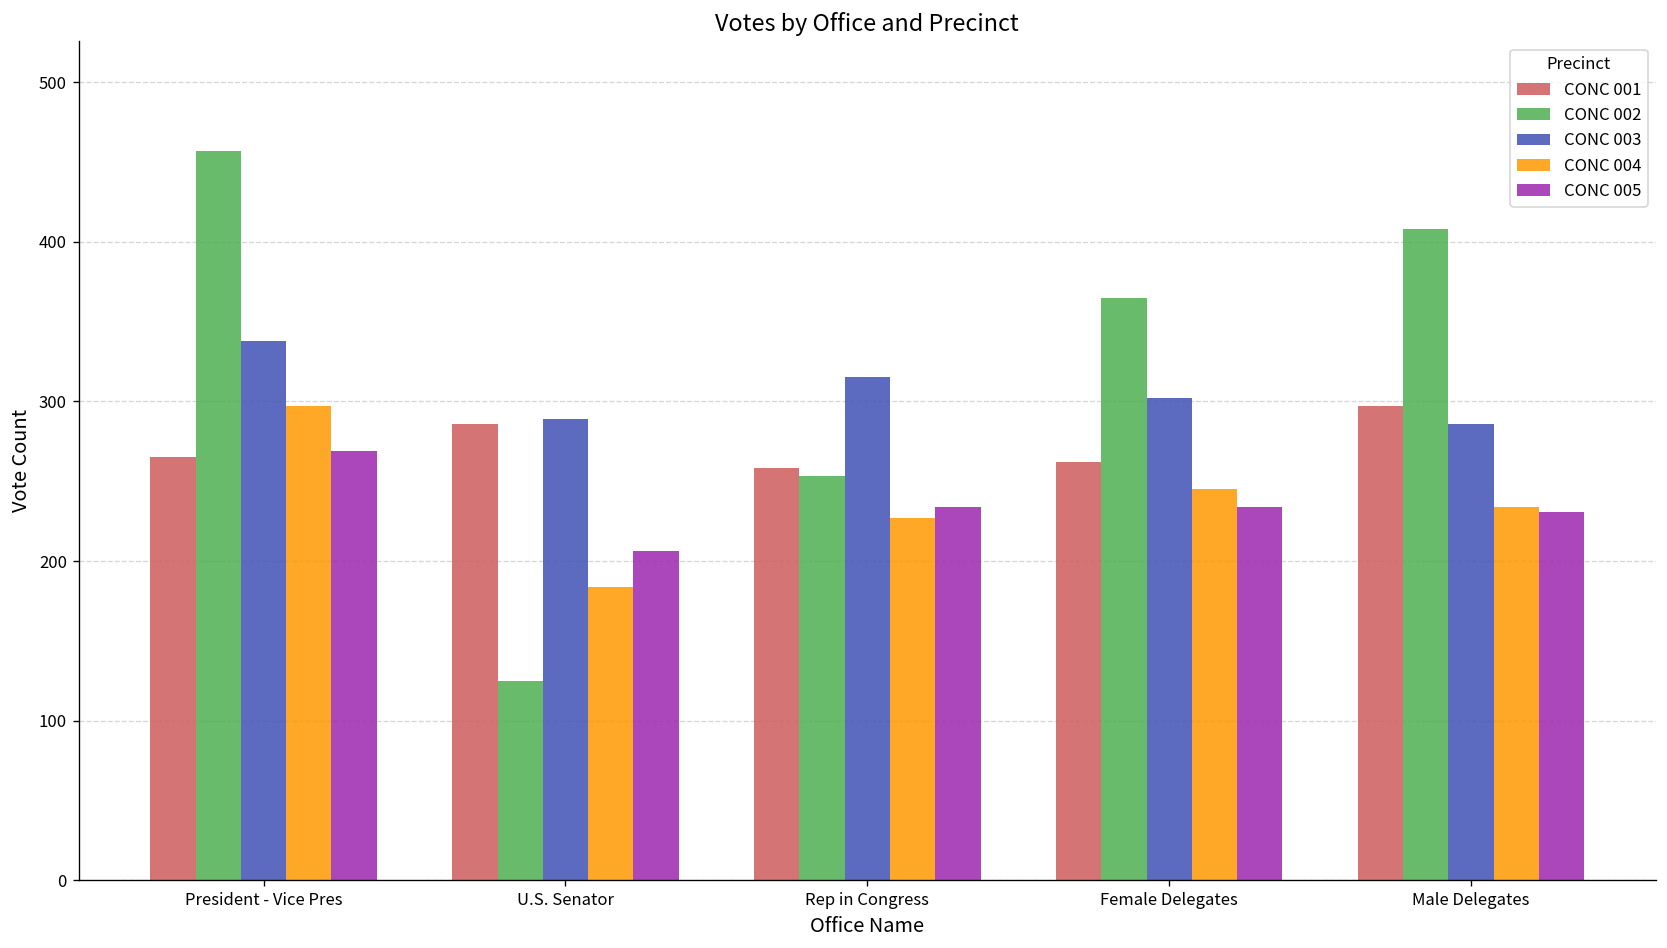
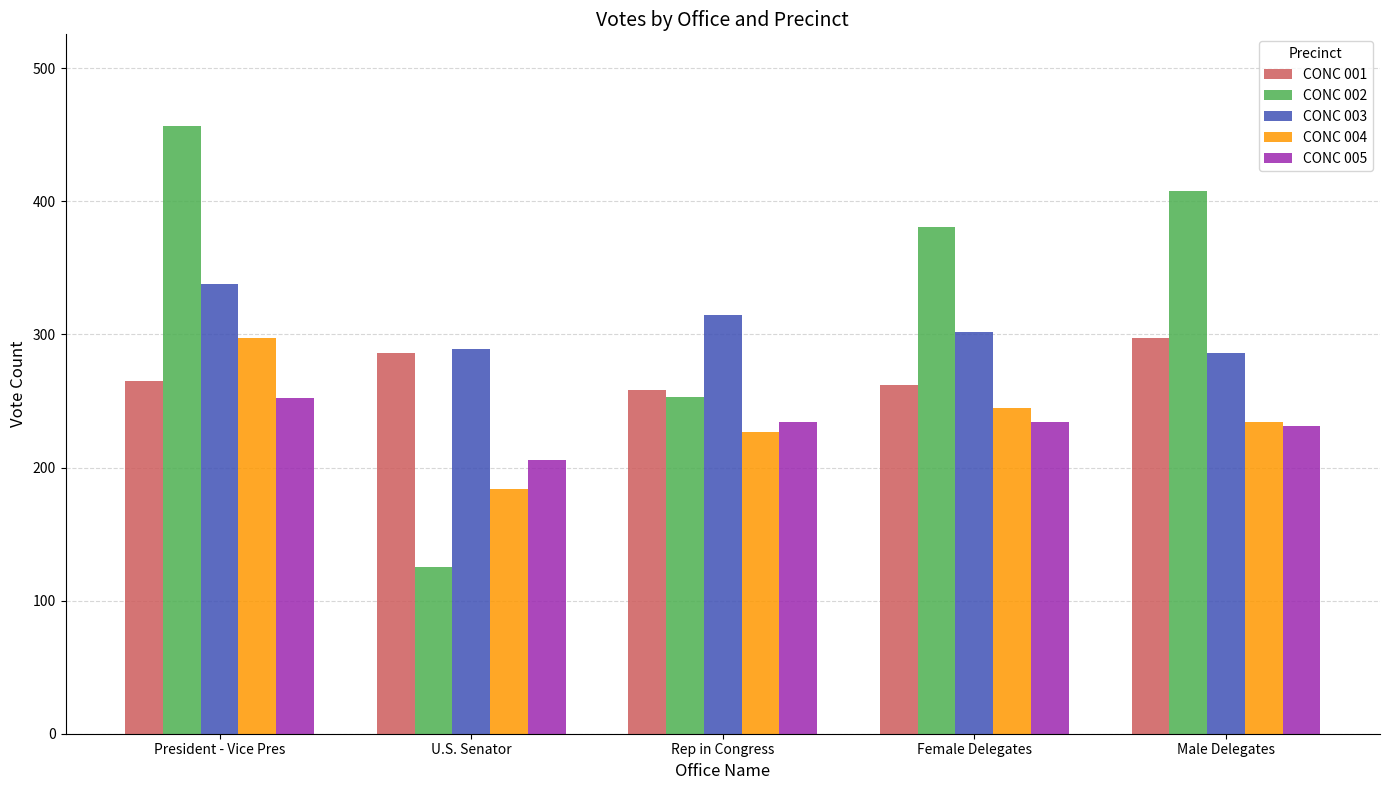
CONC 005, President - Vice Pres: 269 -> 252
CONC 002, Female Delegates: 365 -> 381
